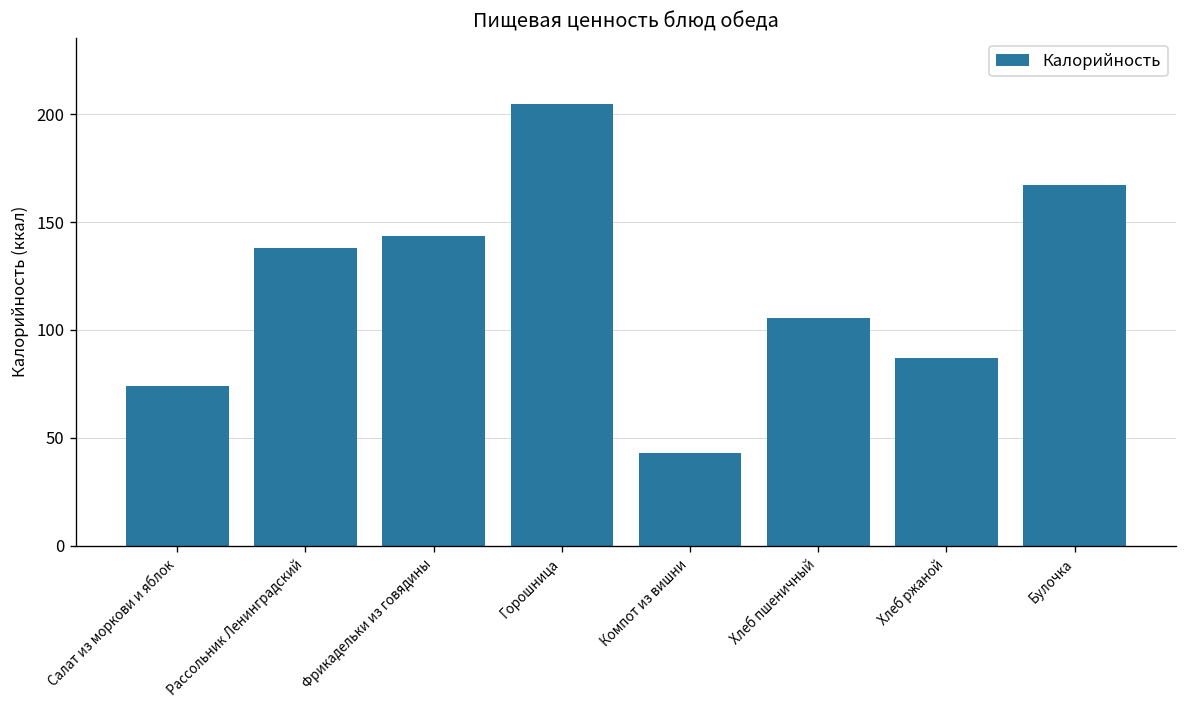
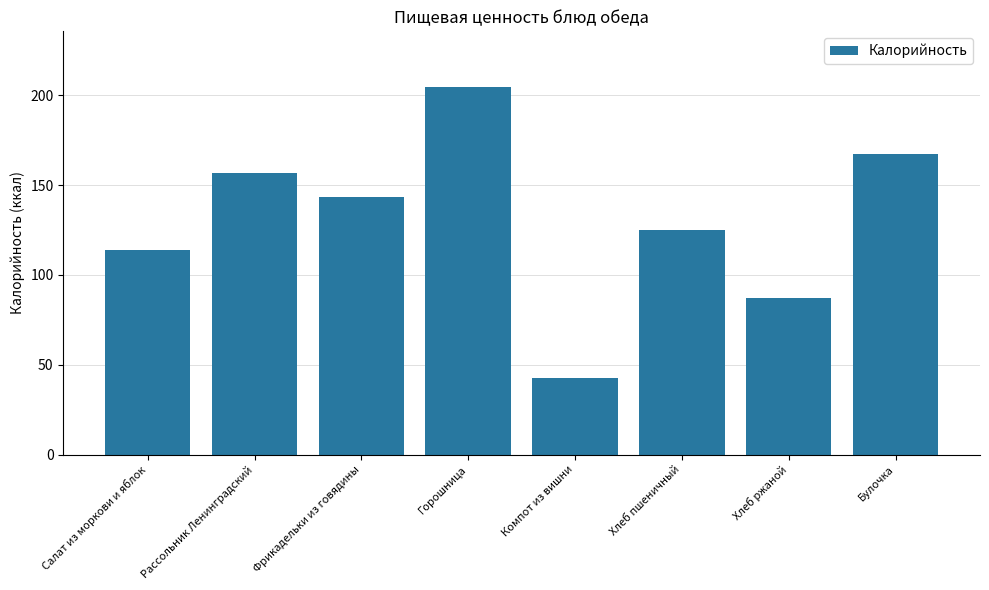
Салат из моркови и яблок: 74 -> 114
Рассольник Ленинградский: 138 -> 157
Хлеб пшеничный: 106 -> 125
